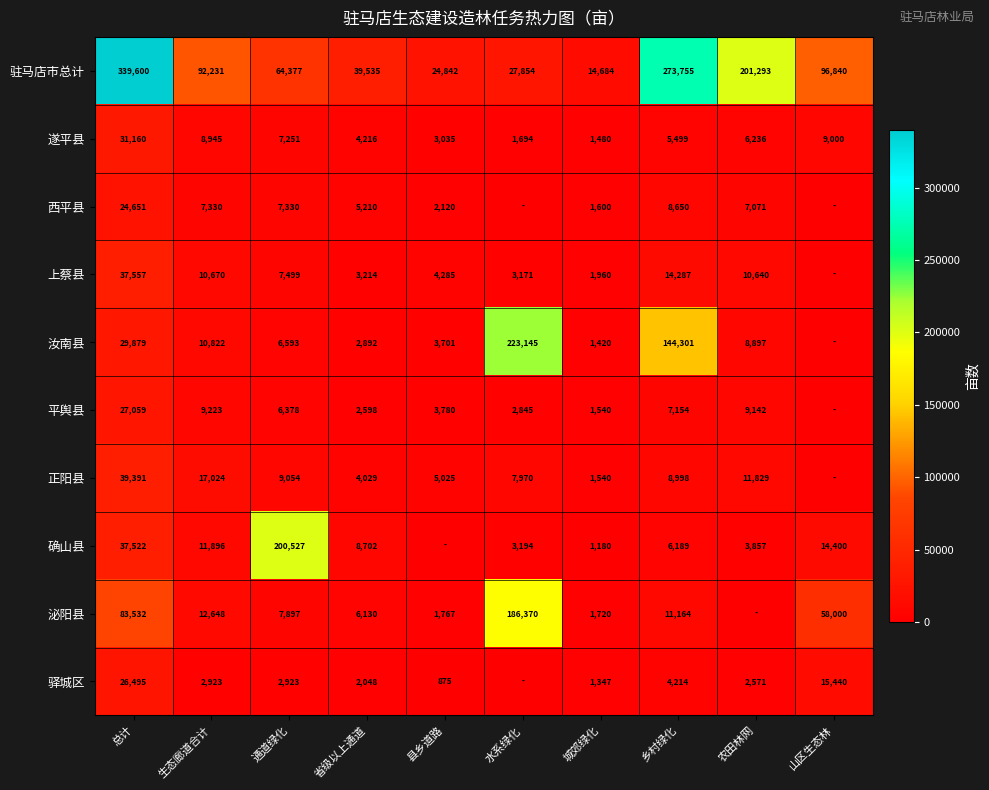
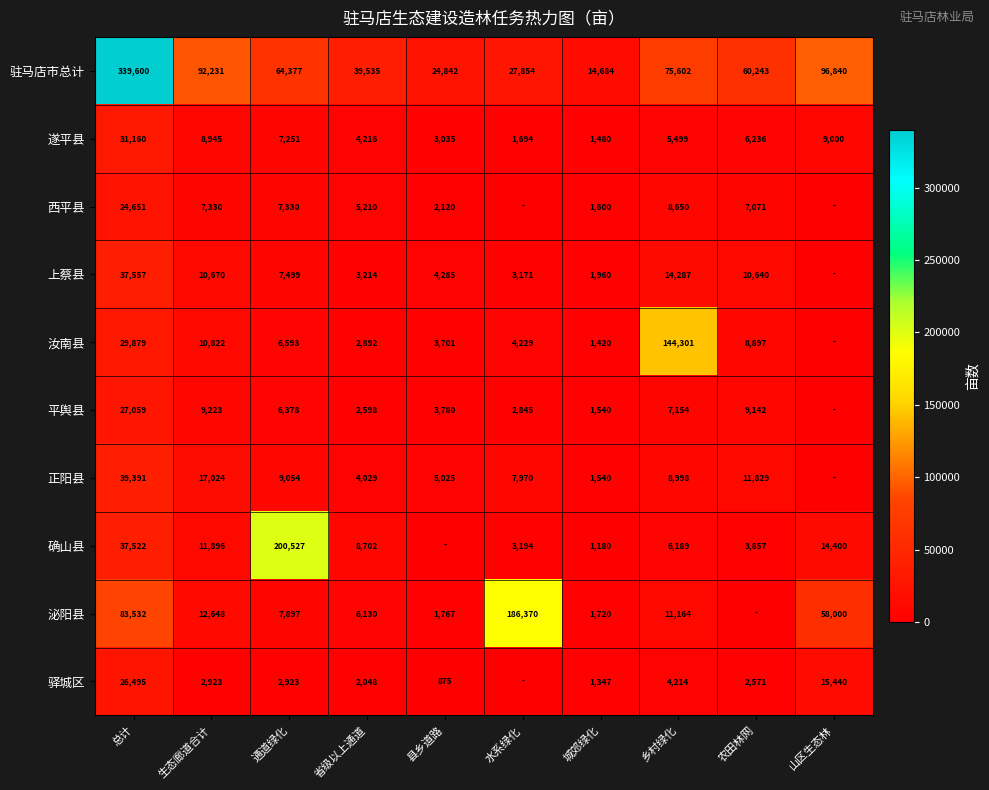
驻马店市总计, 乡村绿化: 273,755 -> 75,602
驻马店市总计, 农田林网: 201,293 -> 60,243
汝南县, 水系绿化: 223,145 -> 4,229
